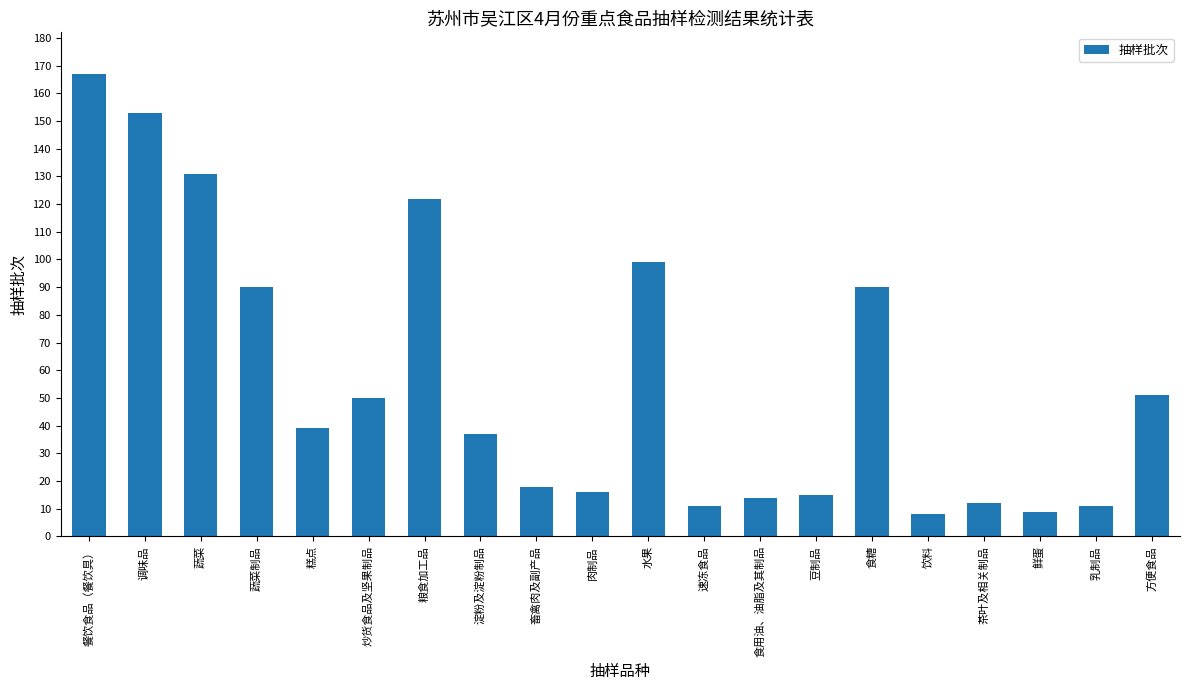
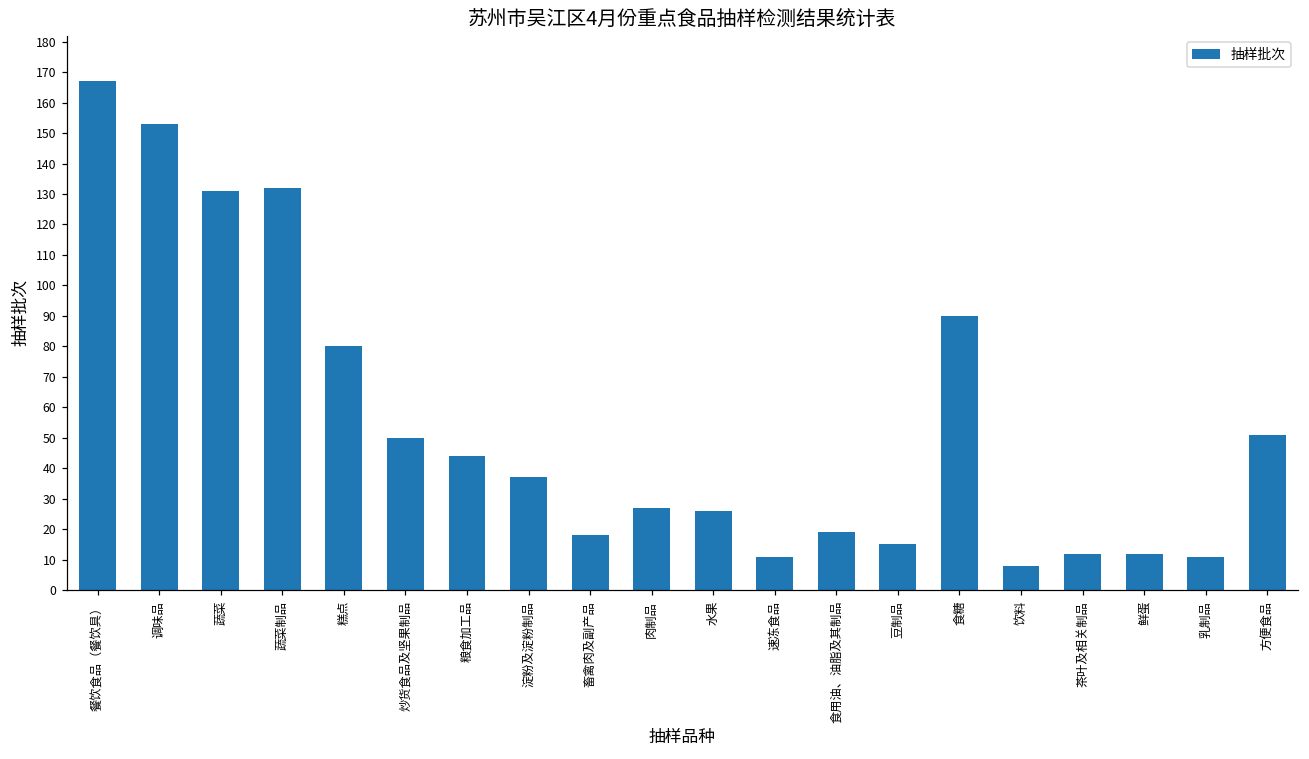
蔬菜制品: 90 -> 132
糕点: 39 -> 80
粮食加工品: 122 -> 44
肉制品: 16 -> 27
水果: 99 -> 26
食用油、油脂及其制品: 14 -> 19
鲜蛋: 9 -> 12
